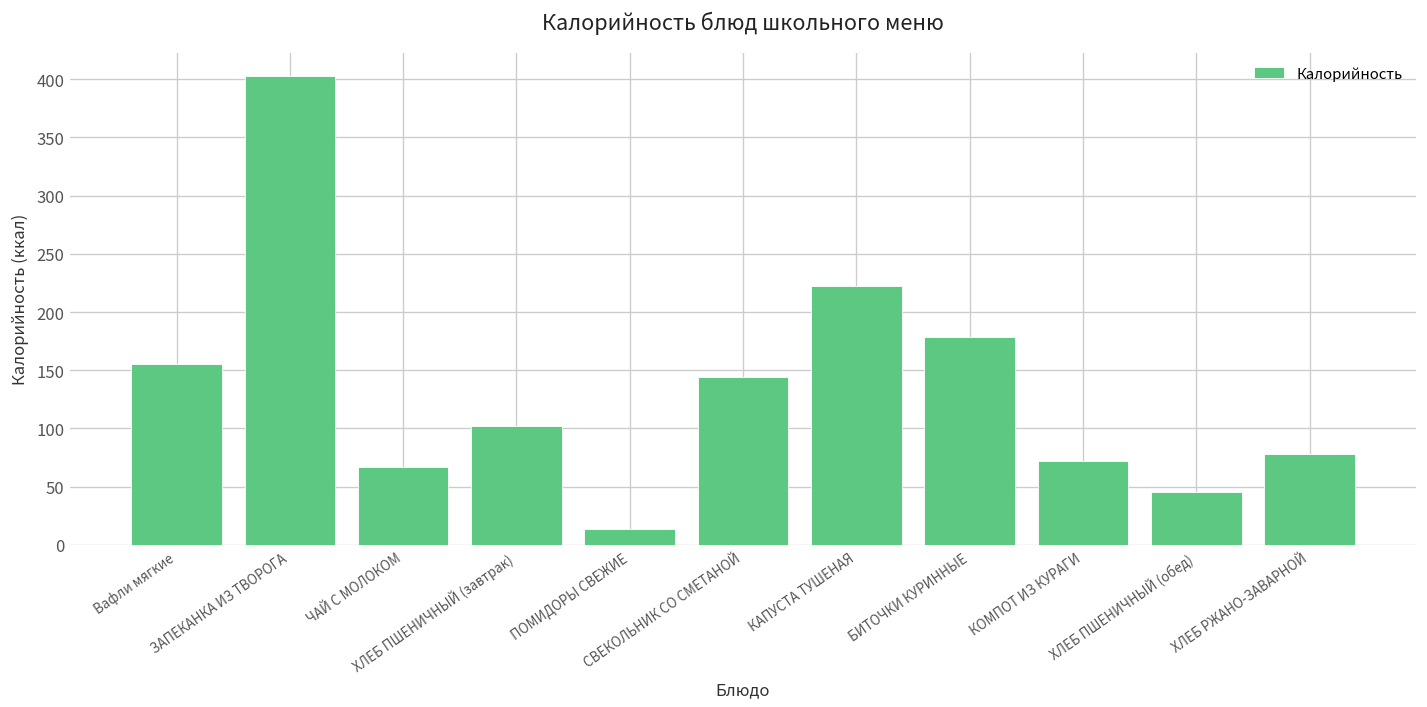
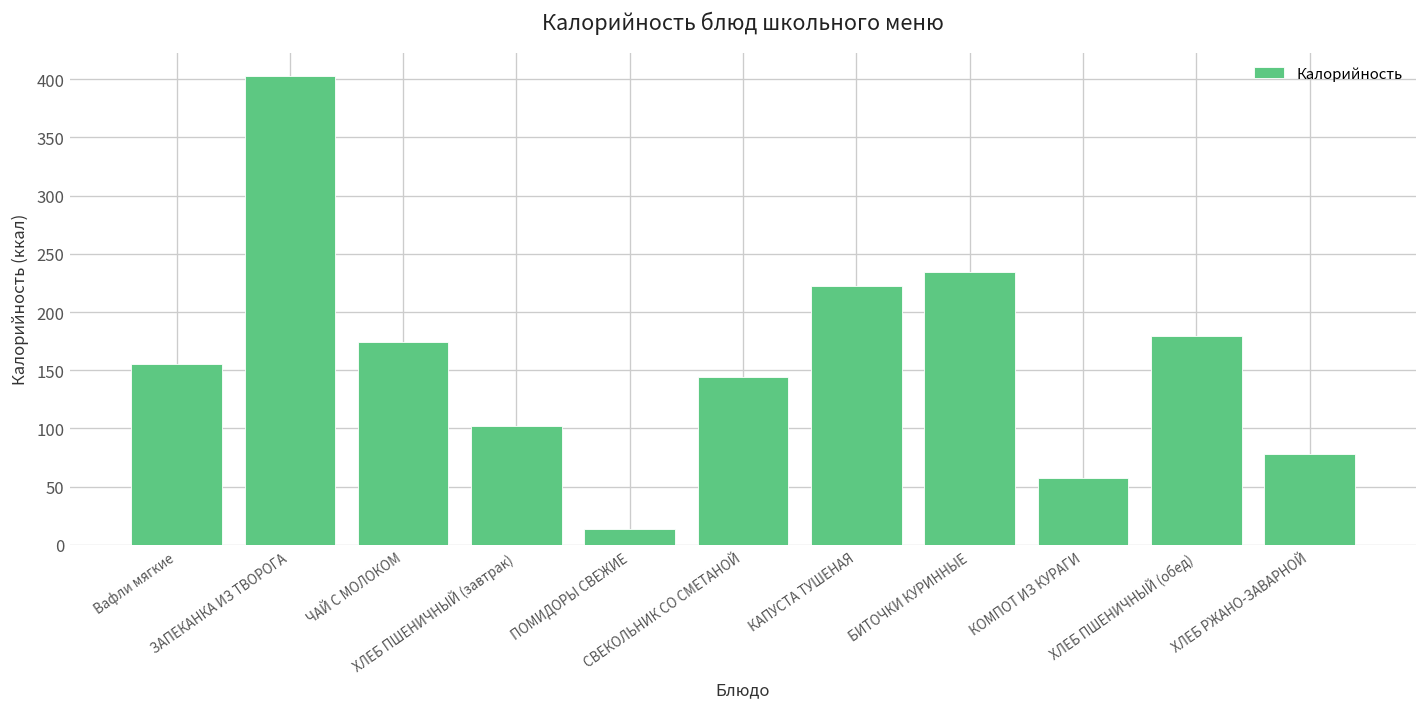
ЧАЙ С МОЛОКОМ: 70 -> 170
БИТОЧКИ КУРИННЫЕ: 180 -> 230
КОМПОТ ИЗ КУРАГИ: 70 -> 60
ХЛЕБ ПШЕНИЧНЫЙ (обед): 50 -> 180
